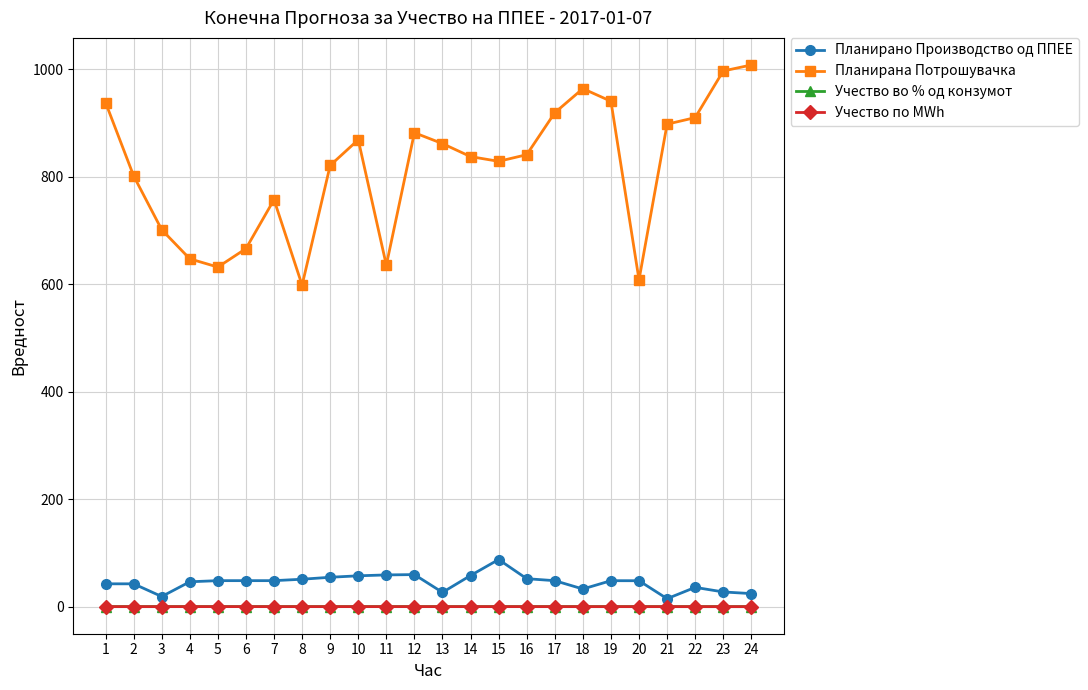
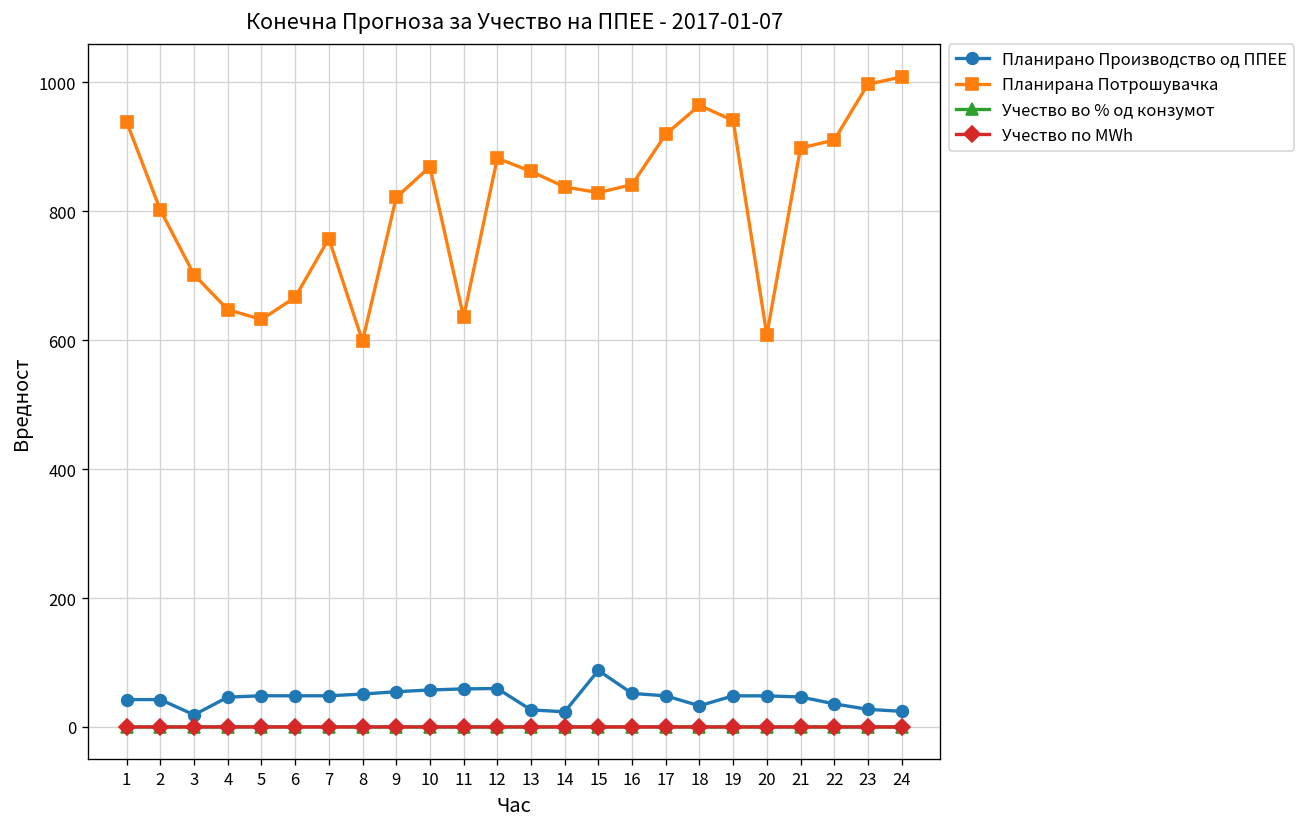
Планирано Производство од ППЕЕ, 14: 60 -> 20
Планирано Производство од ППЕЕ, 21: 10 -> 50
